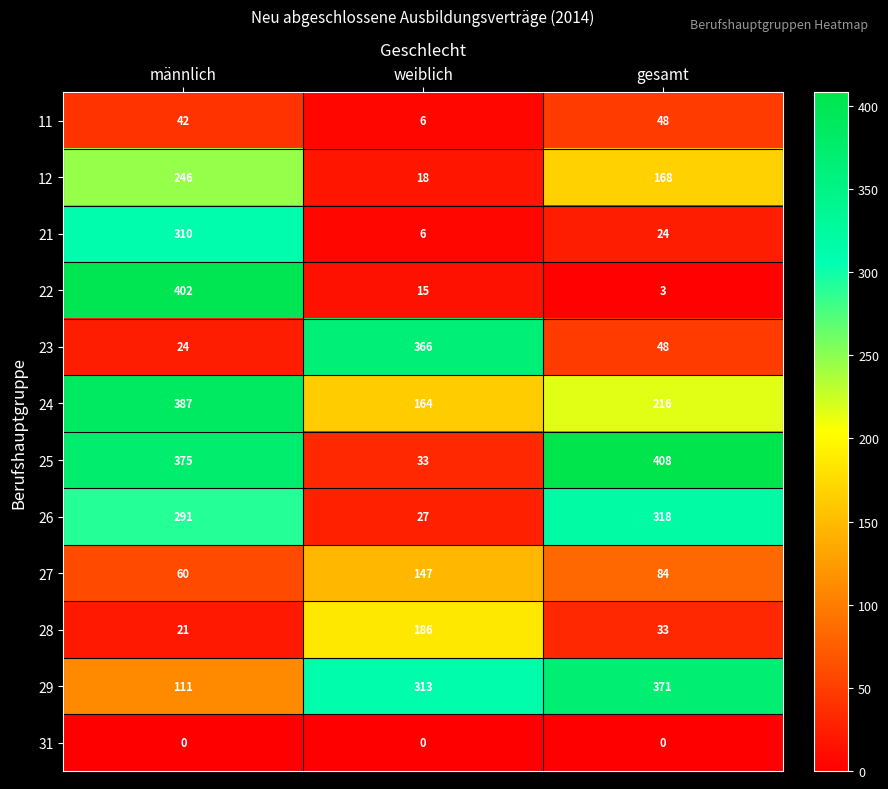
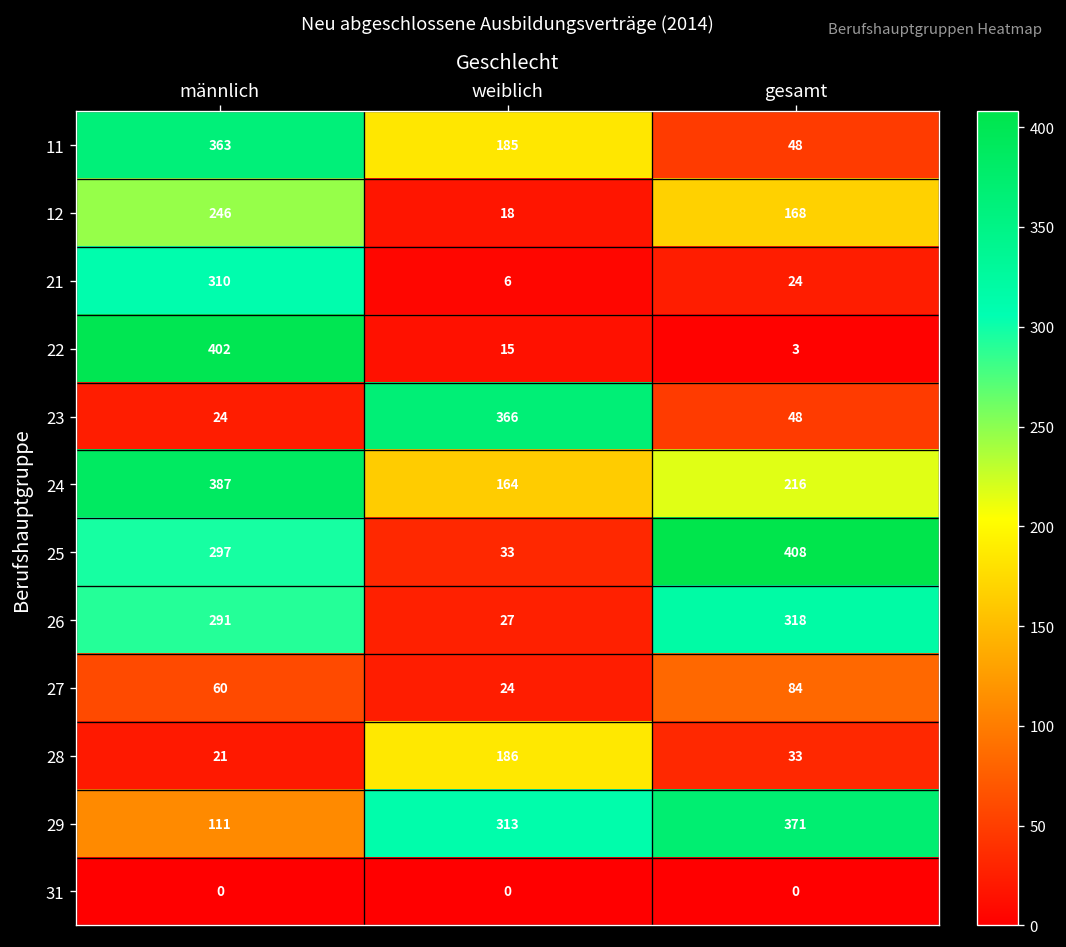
11, männlich: 42 -> 363
11, weiblich: 6 -> 185
25, männlich: 375 -> 297
27, weiblich: 147 -> 24
